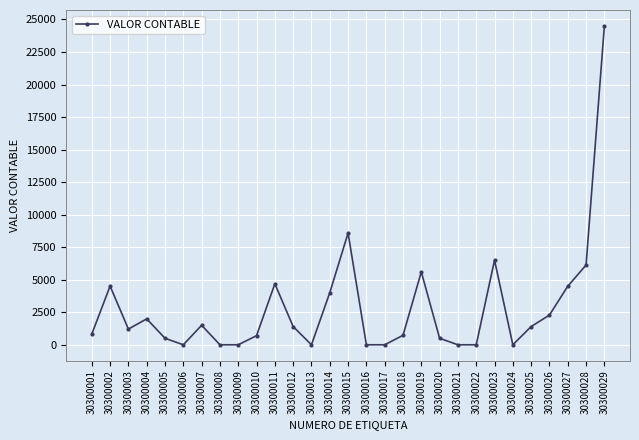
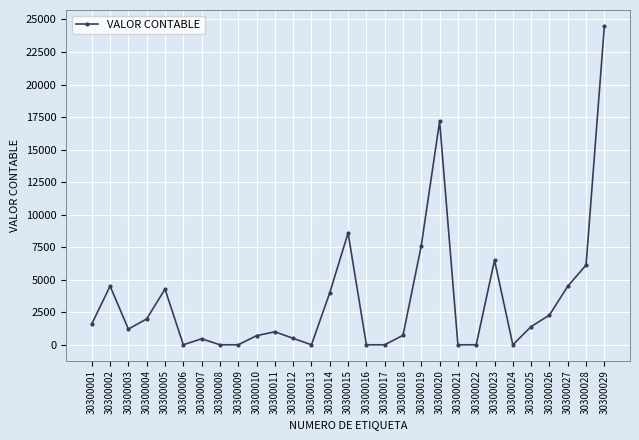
30300001: 800 -> 1600
30300005: 500 -> 4300
30300007: 1500 -> 500
30300011: 4700 -> 1000
30300012: 1400 -> 500
30300019: 5600 -> 7600
30300020: 500 -> 17200
